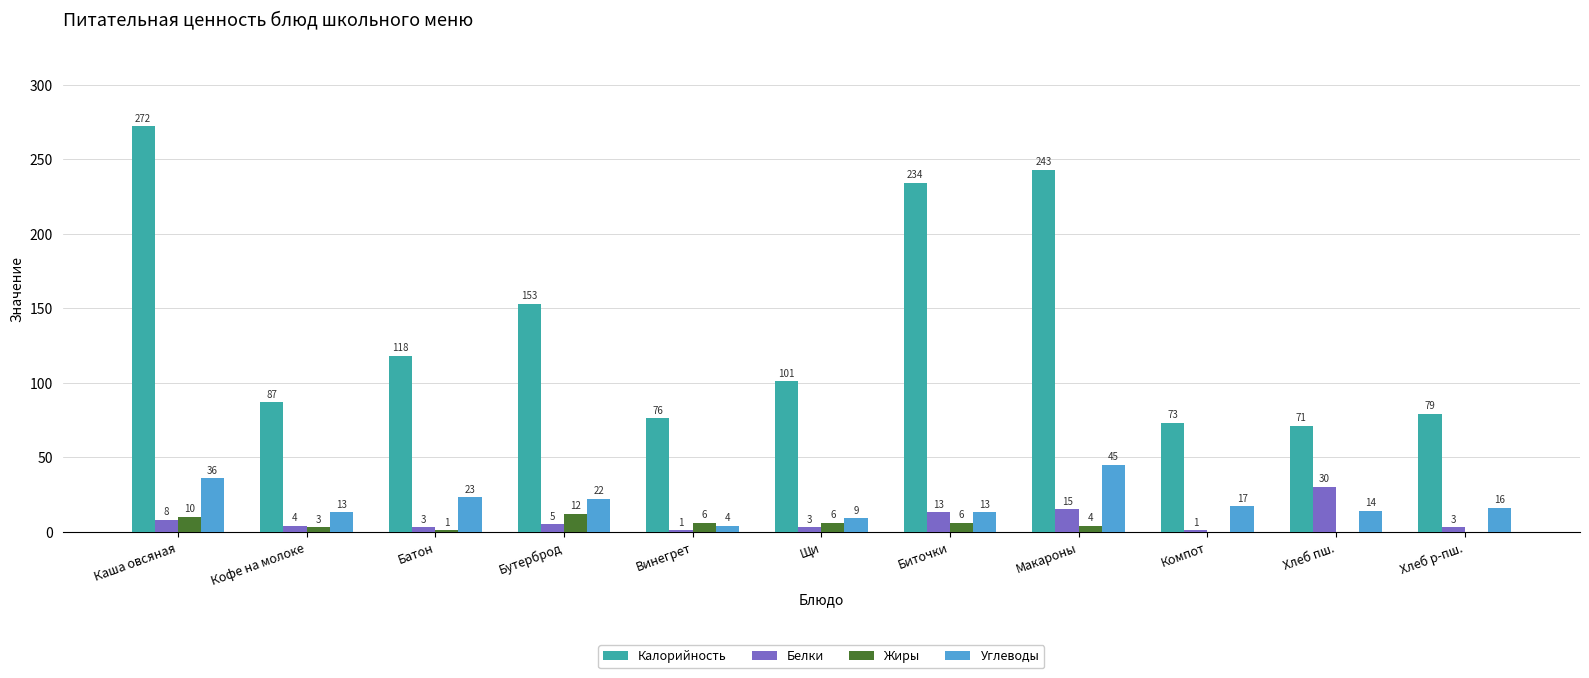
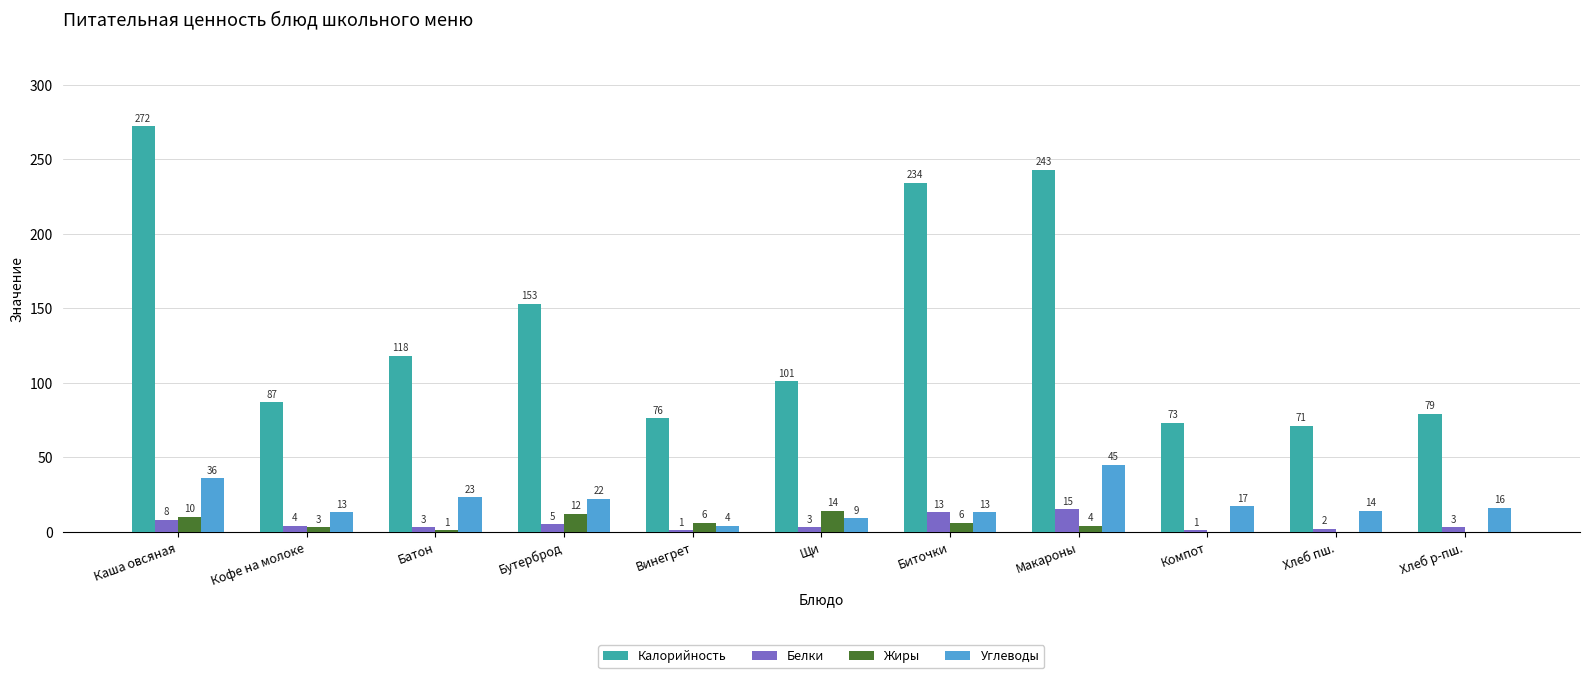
Жиры, Щи: 6 -> 14
Белки, Хлеб пш.: 30 -> 2
